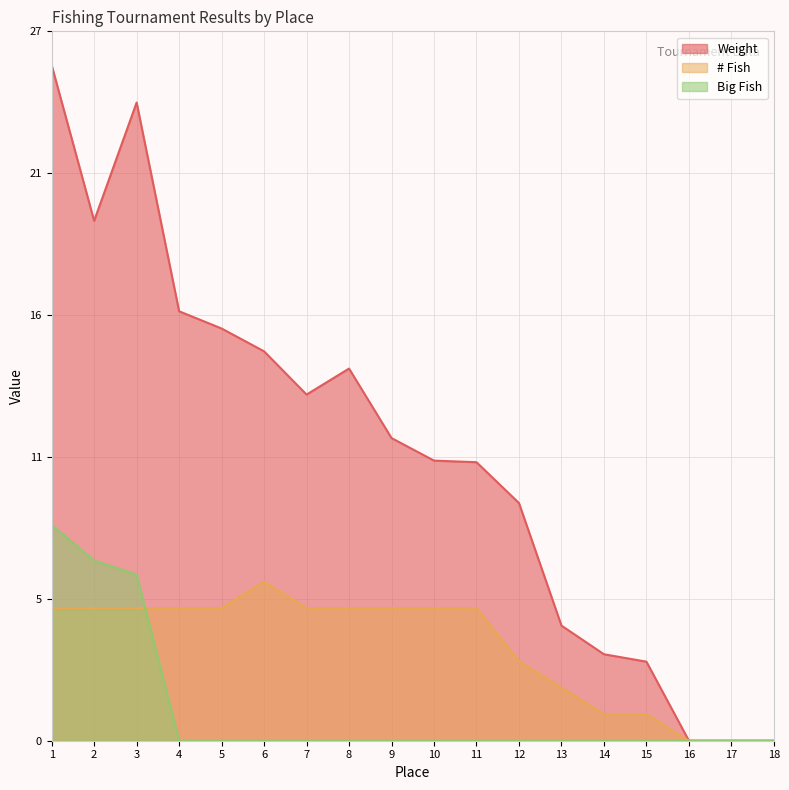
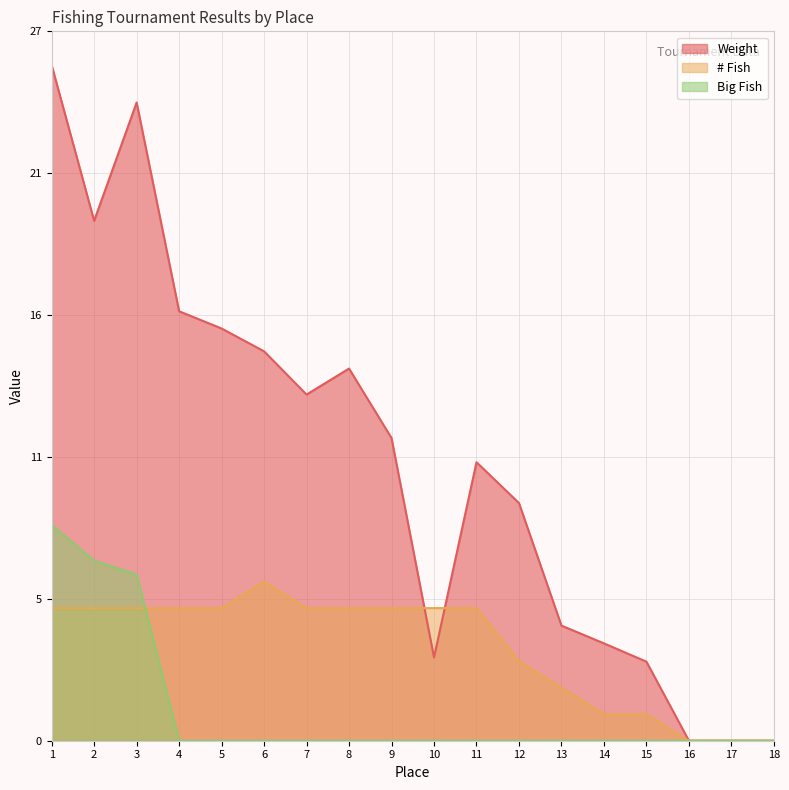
Weight, 10: 10.6 -> 3.1
Weight, 14: 3.3 -> 3.7
